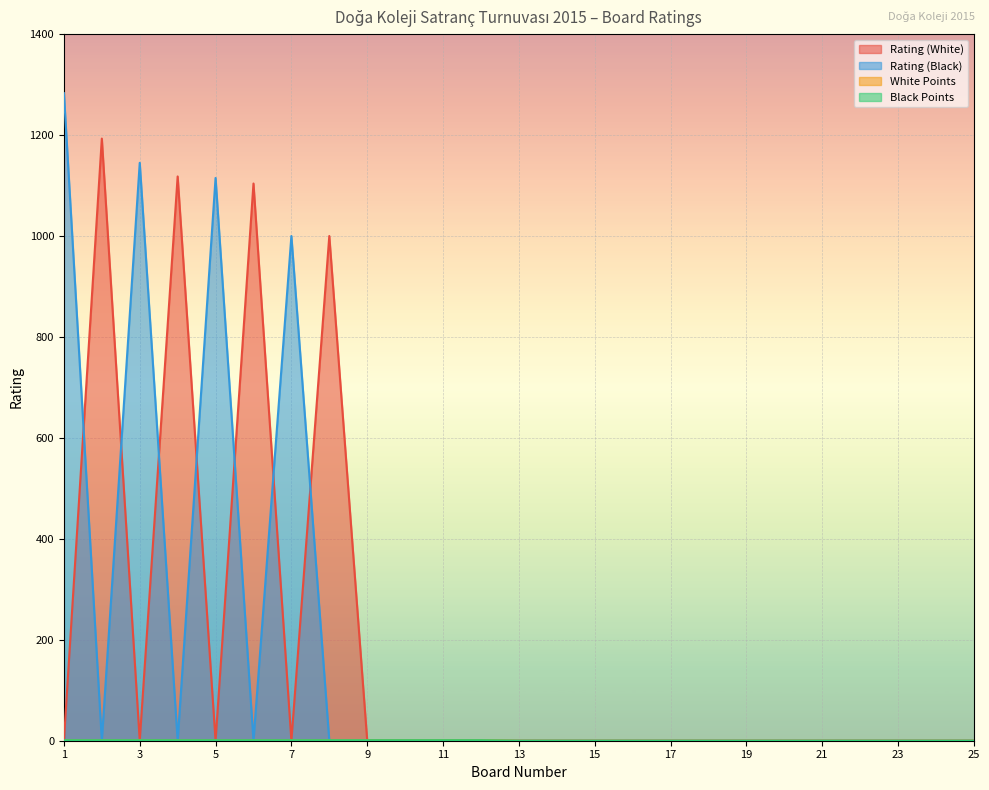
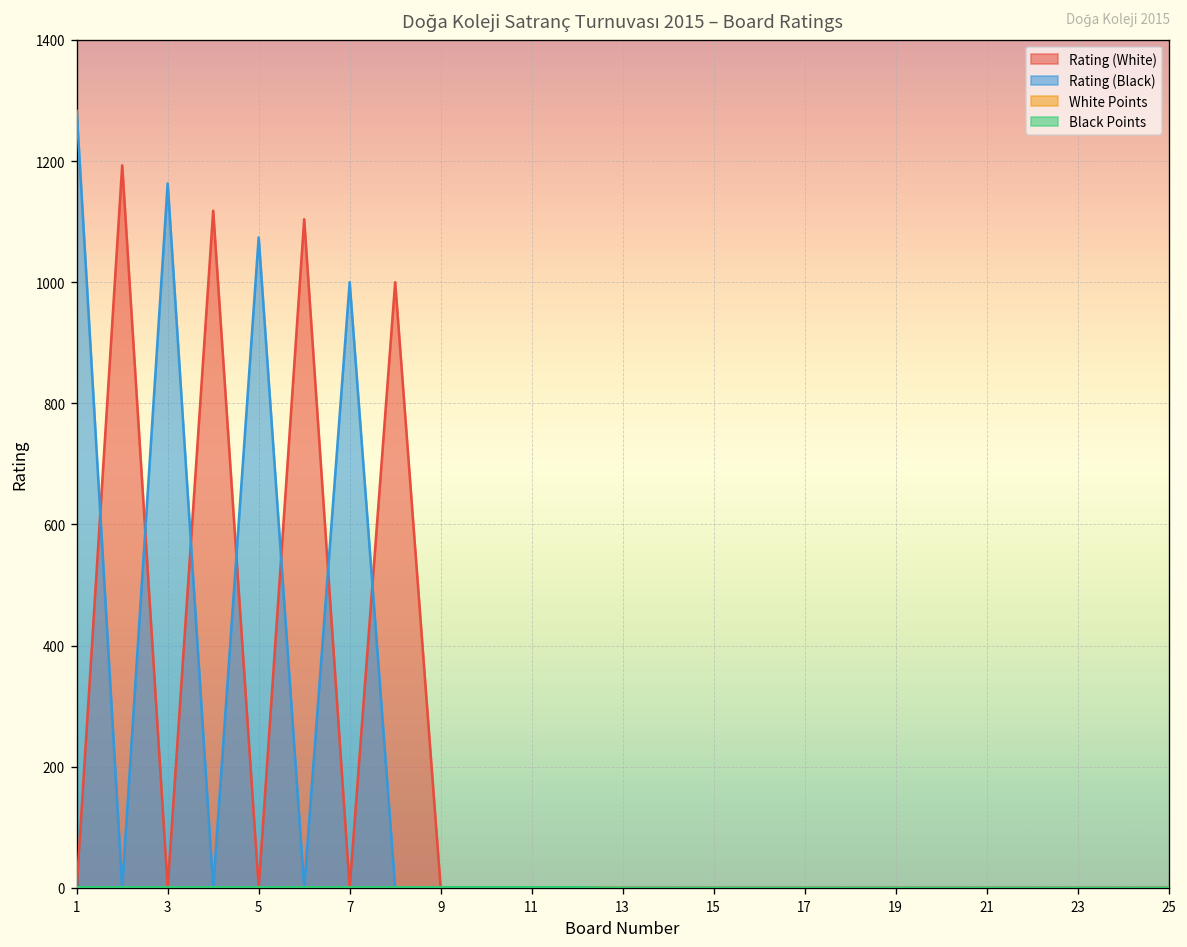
Rating (Black), 3: 1150 -> 1160
Rating (Black), 5: 1120 -> 1070
